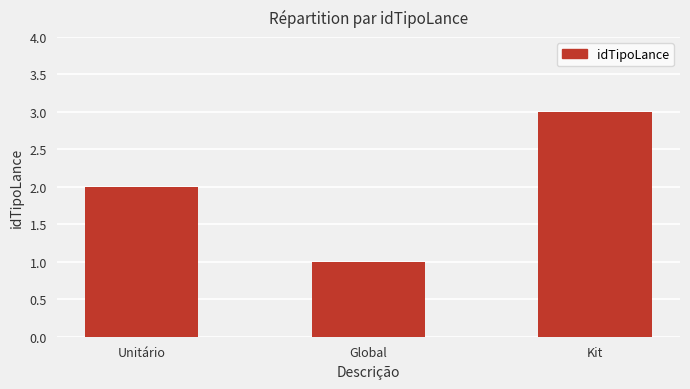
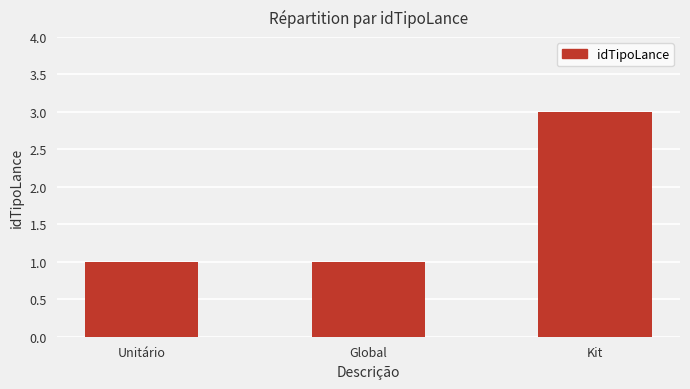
Unitário: 2 -> 1
